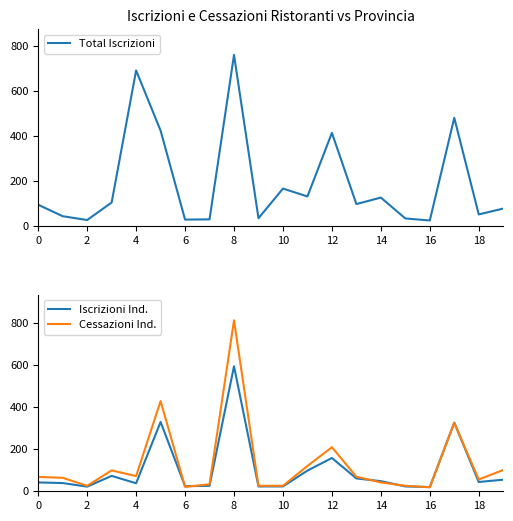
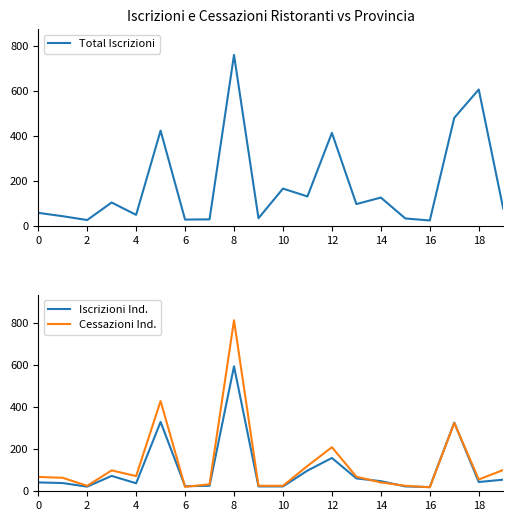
Iscrizioni e Cessazioni Ristoranti vs Provincia, 0: 90 -> 60
Iscrizioni e Cessazioni Ristoranti vs Provincia, 4: 690 -> 50
Iscrizioni e Cessazioni Ristoranti vs Provincia, 18: 50 -> 610
